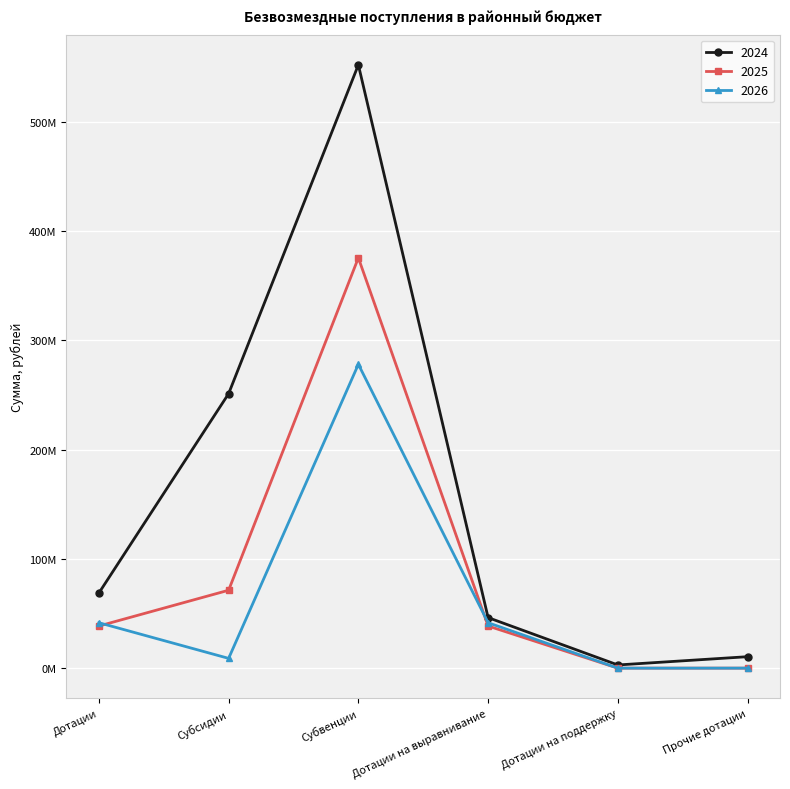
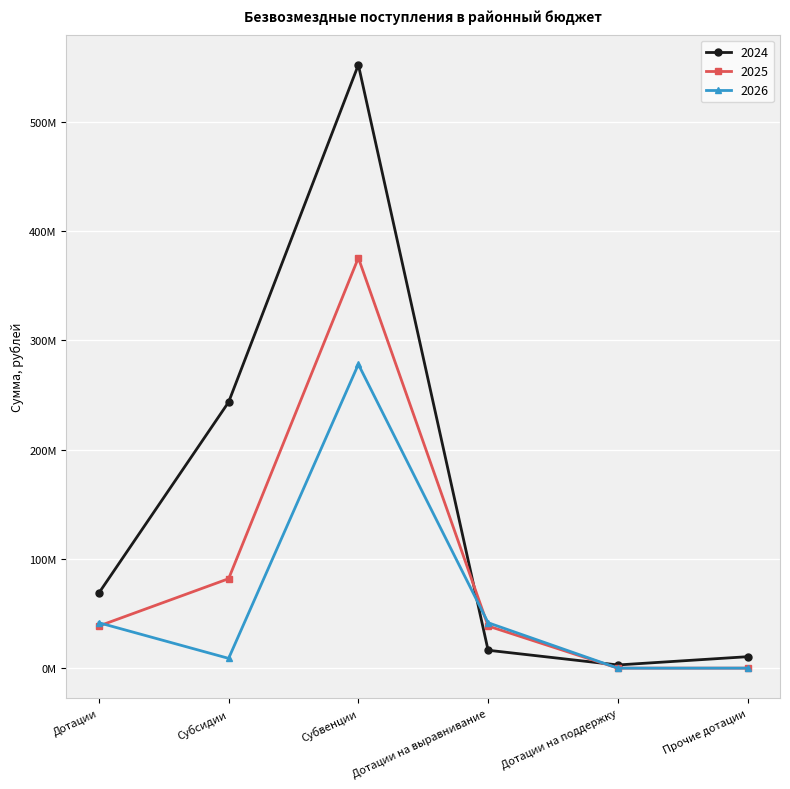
2024, Субсидии: 251000000 -> 243000000
2025, Субсидии: 71000000 -> 82000000
2024, Дотации на выравнивание: 46000000 -> 16000000
